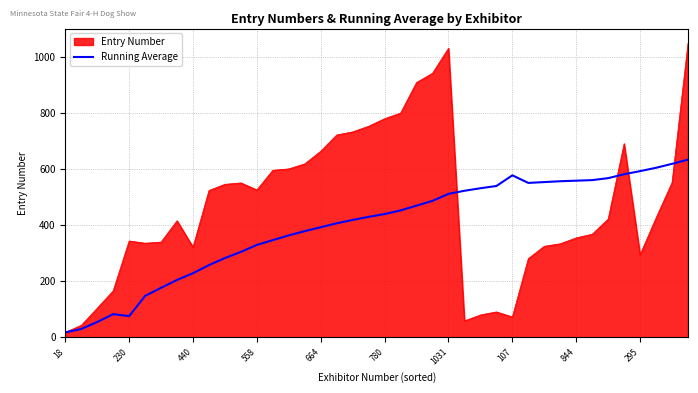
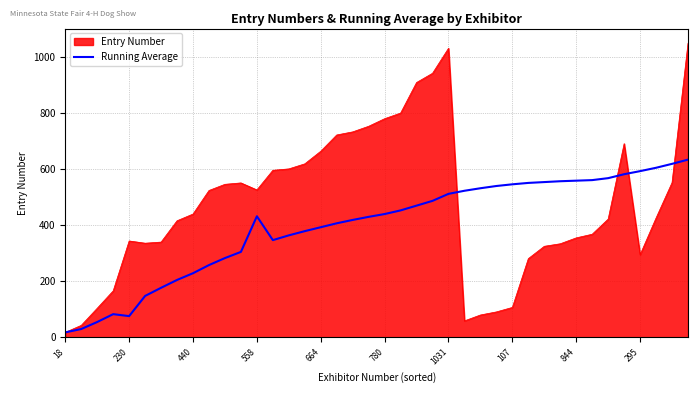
Entry Number, 440: 320 -> 440
Running Average, 558: 330 -> 430
Entry Number, 107: 70 -> 110
Running Average, 107: 580 -> 550
